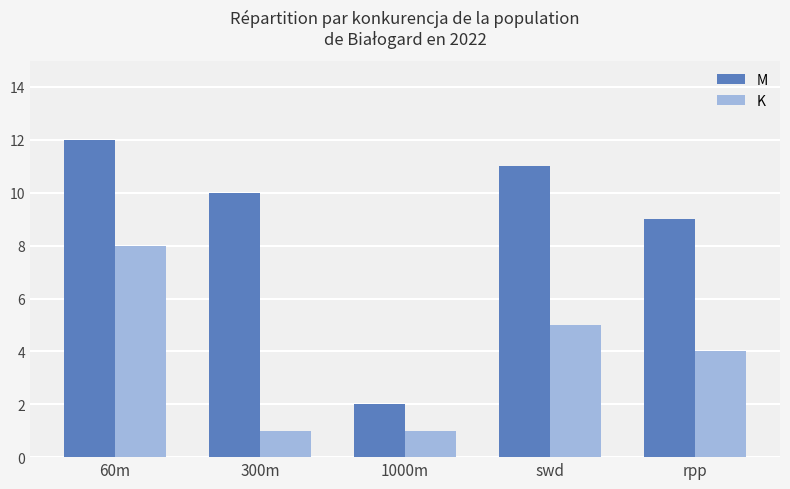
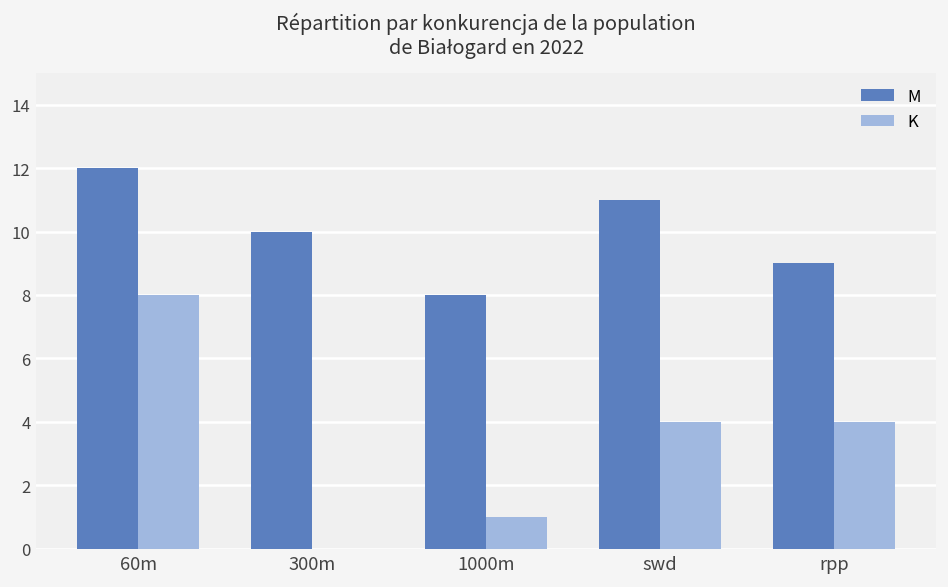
K, 300m: 1 -> 0
M, 1000m: 2 -> 8
K, swd: 5 -> 4
